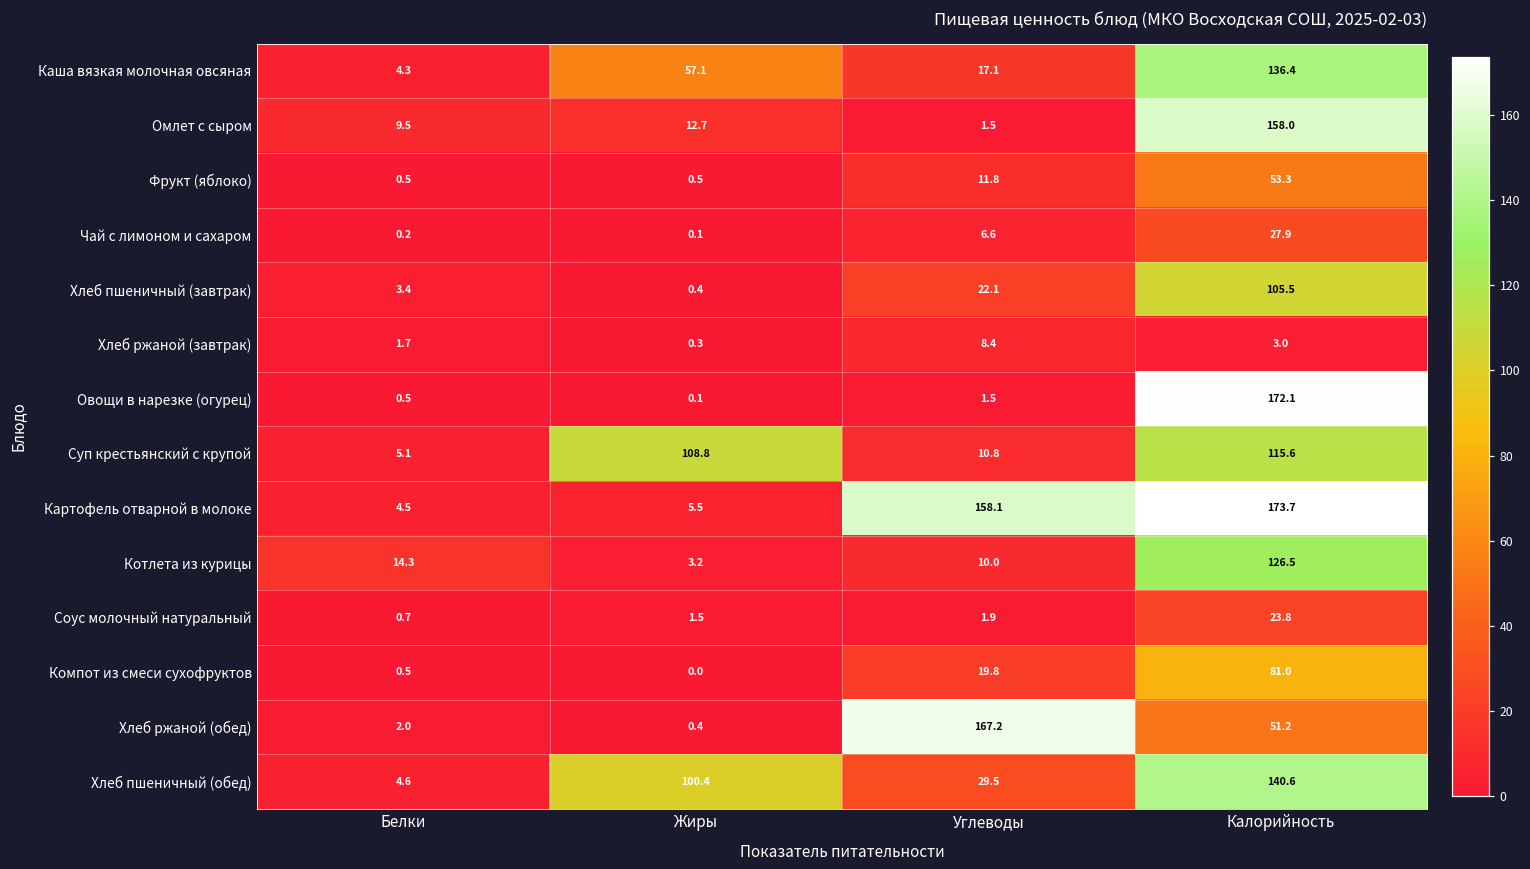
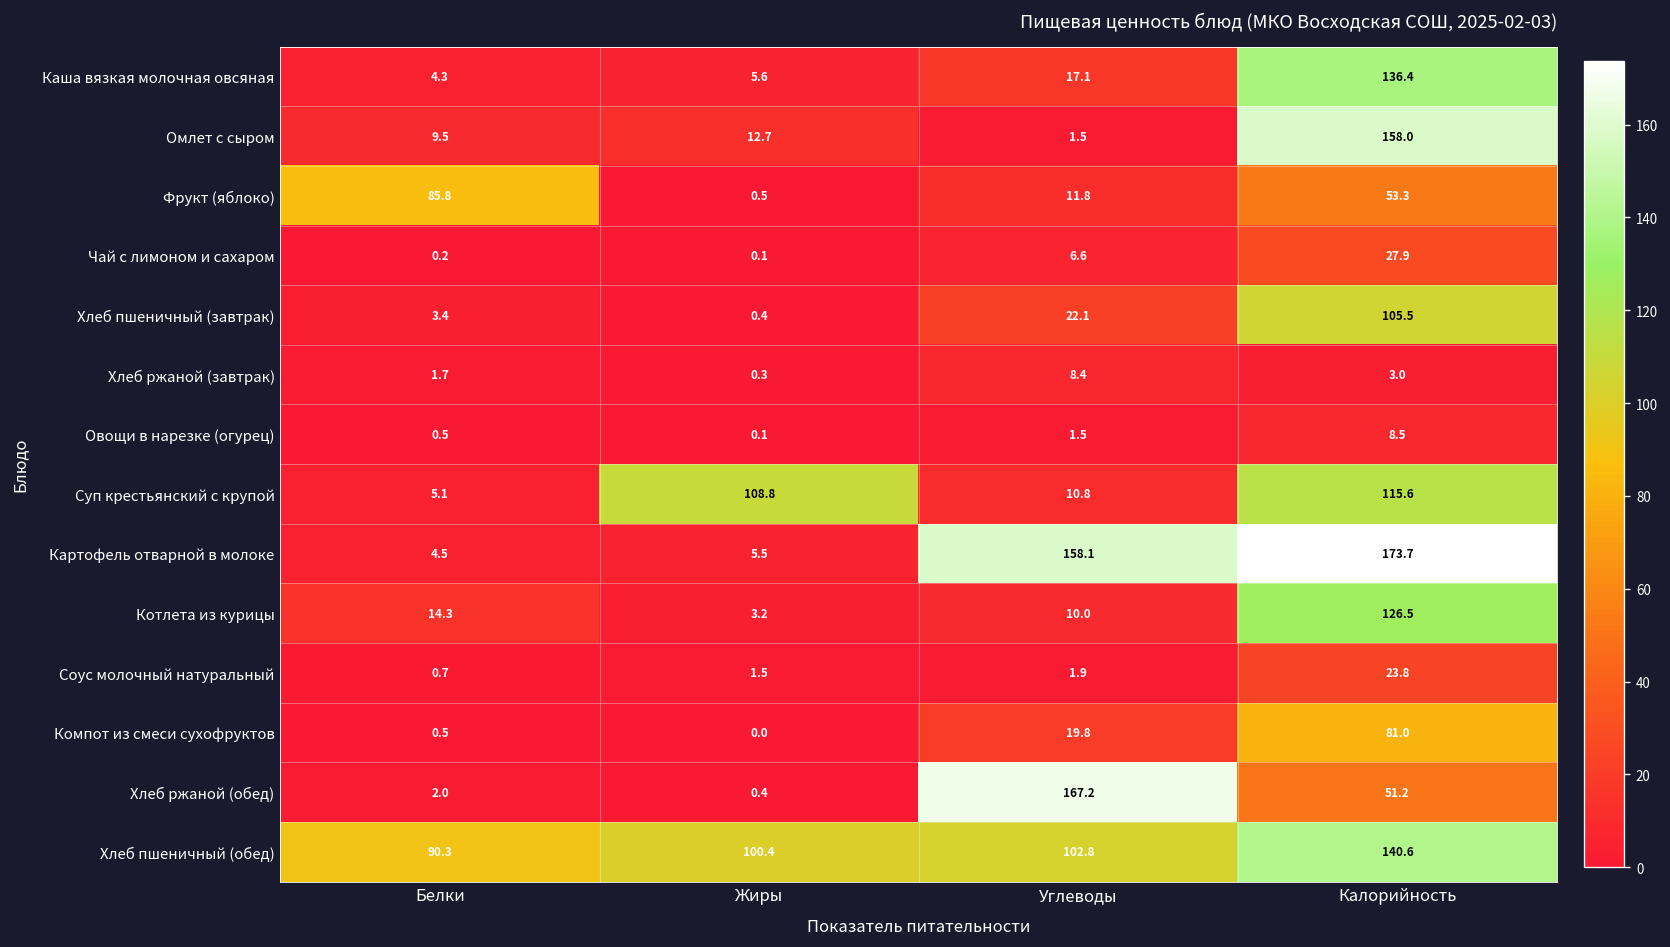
Каша вязкая молочная овсяная, Жиры: 57.1 -> 5.6
Фрукт (яблоко), Белки: 0.5 -> 85.8
Овощи в нарезке (огурец), Калорийность: 172.1 -> 8.5
Хлеб пшеничный (обед), Белки: 4.6 -> 90.3
Хлеб пшеничный (обед), Углеводы: 29.5 -> 102.8
